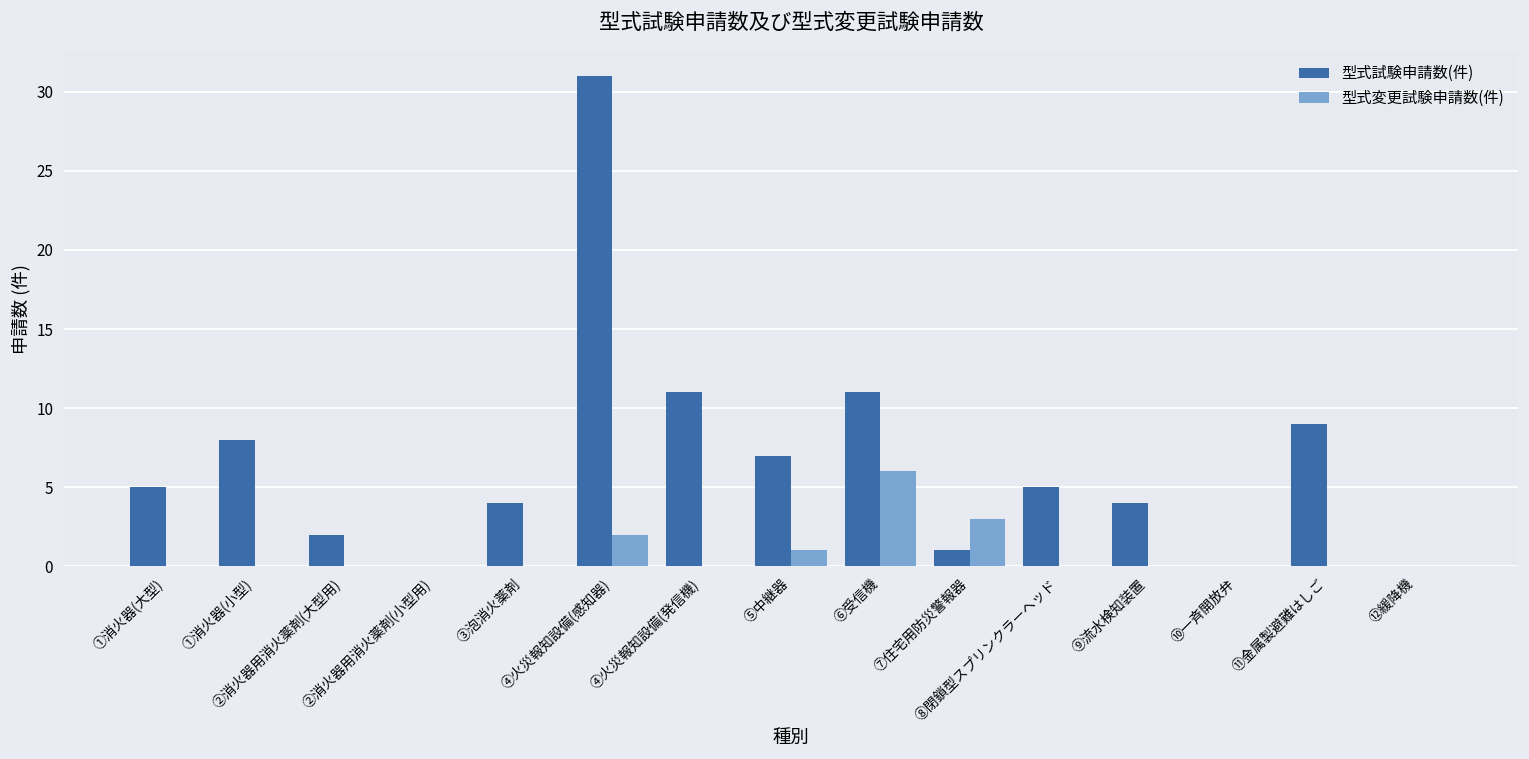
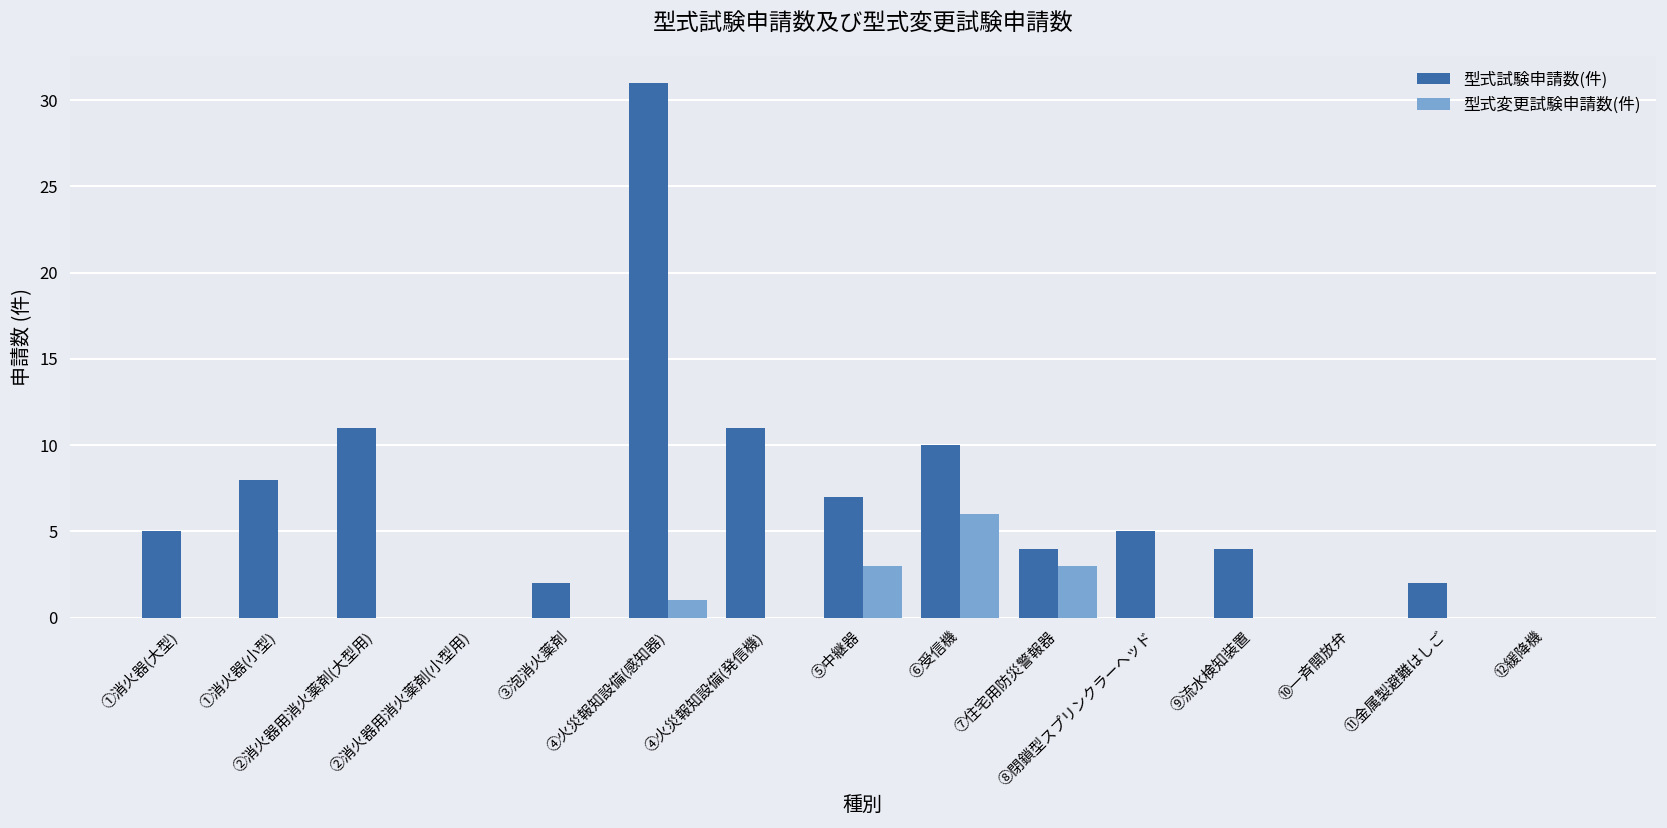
型式試験申請数(件), ②消火器用消火薬剤(大型用): 2 -> 11
型式試験申請数(件), ③泡消火薬剤: 4 -> 2
型式変更試験申請数(件), ④火災報知設備(感知器): 2 -> 1
型式変更試験申請数(件), ⑤中継器: 1 -> 3
型式試験申請数(件), ⑥受信機: 11 -> 10
型式試験申請数(件), ⑦住宅用防災警報器: 1 -> 4
型式試験申請数(件), ⑪金属製避難はしご: 9 -> 2
